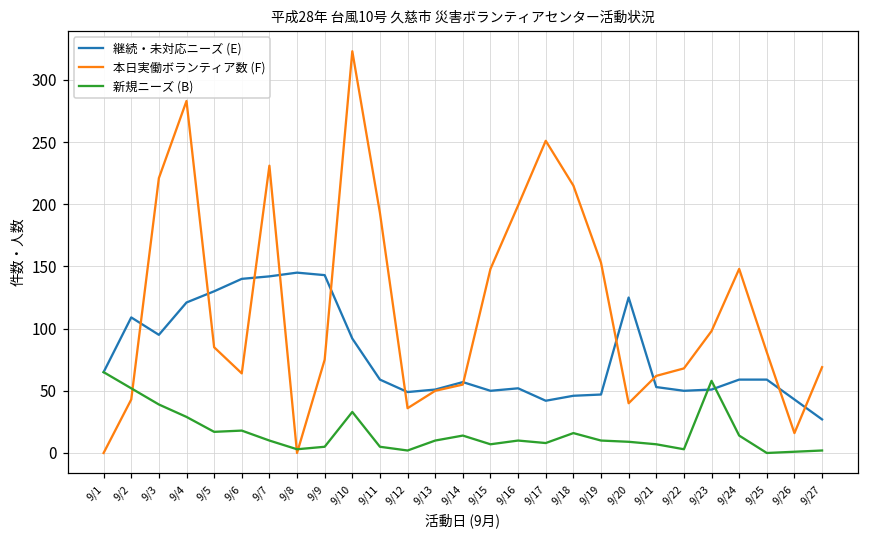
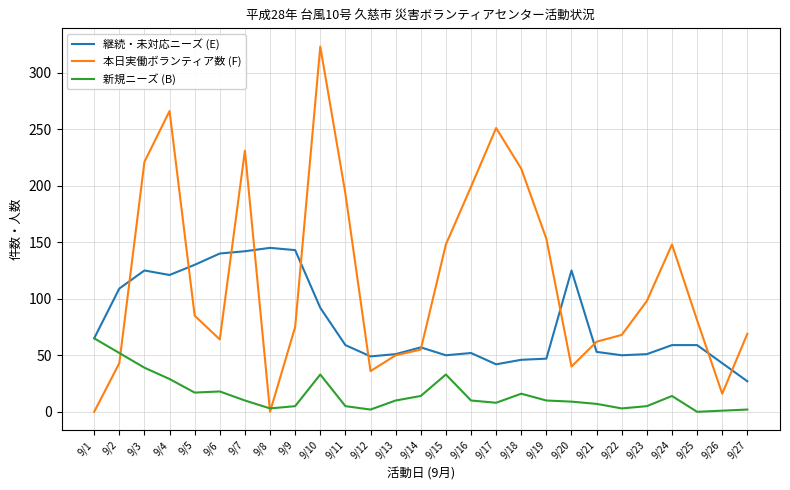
継続・未対応ニーズ (E), 9/3: 95 -> 125
本日実働ボランティア数 (F), 9/4: 283 -> 266
新規ニーズ (B), 9/15: 7 -> 33
新規ニーズ (B), 9/23: 58 -> 5
